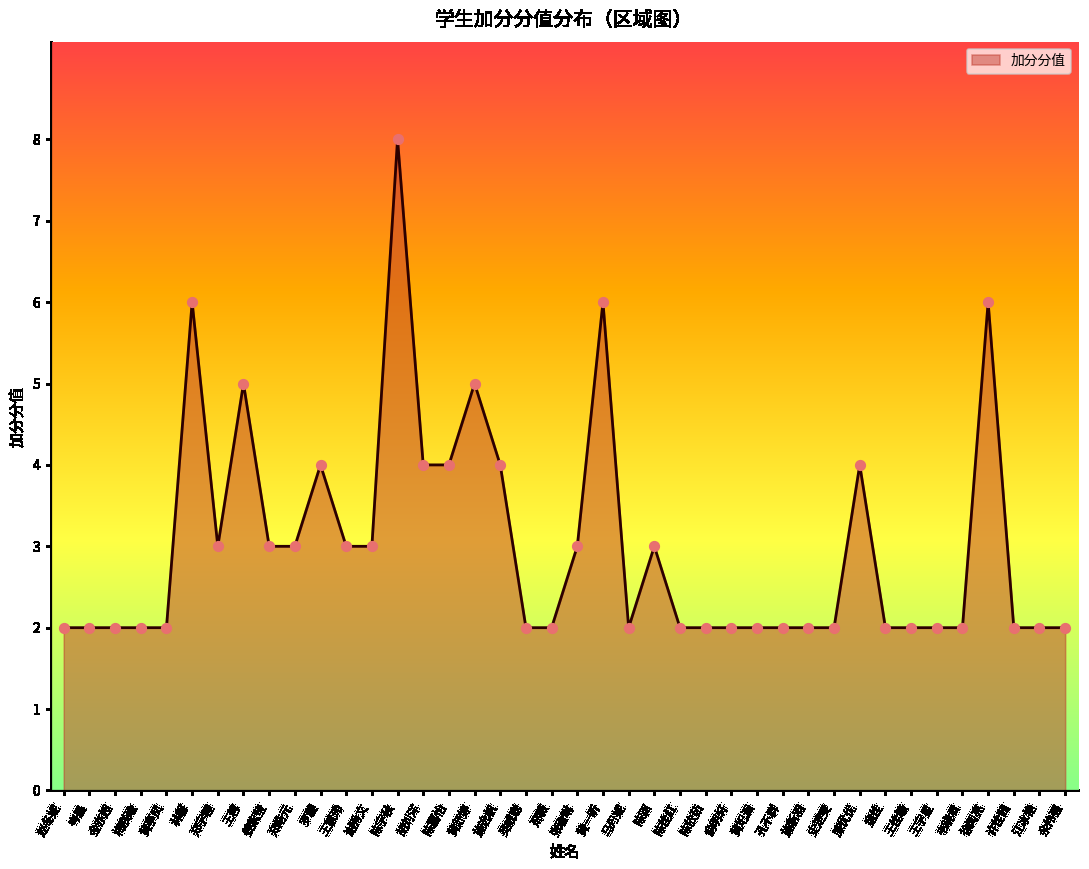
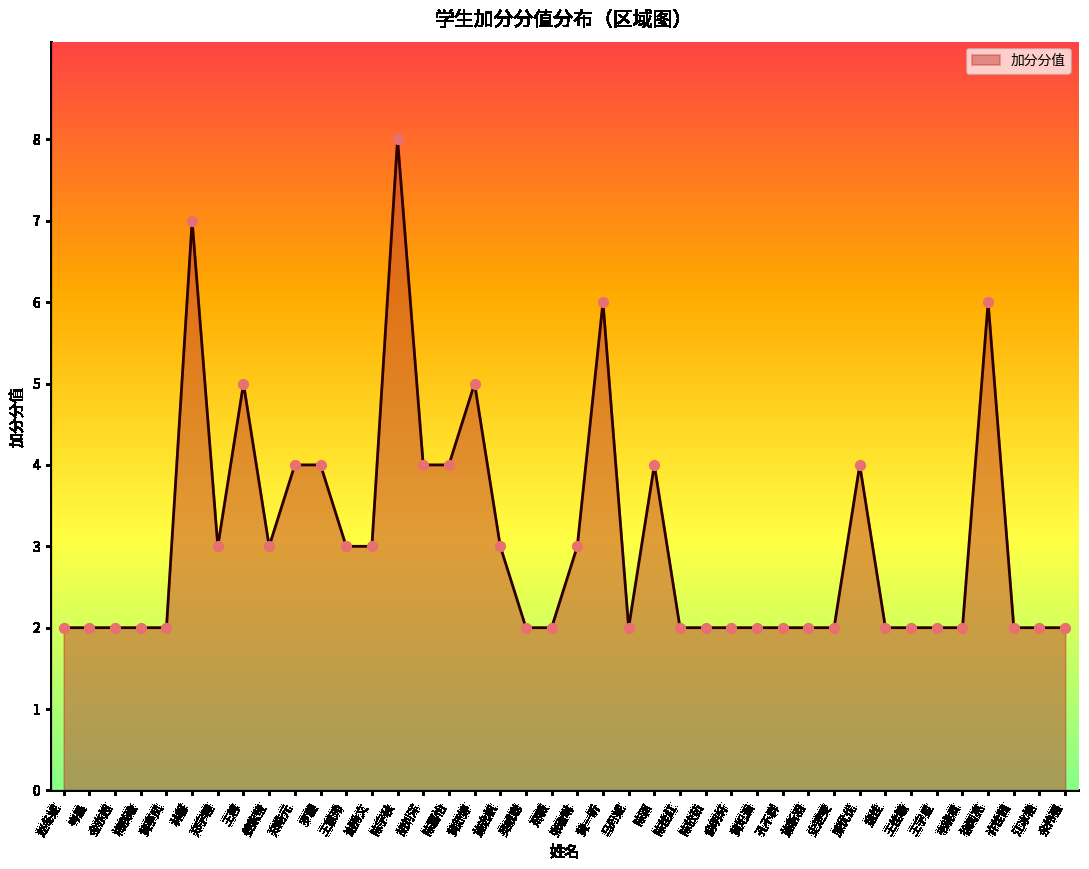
林馨: 6 -> 7
郑皓元: 3 -> 4
施逸帆: 4 -> 3
陈涵: 3 -> 4
